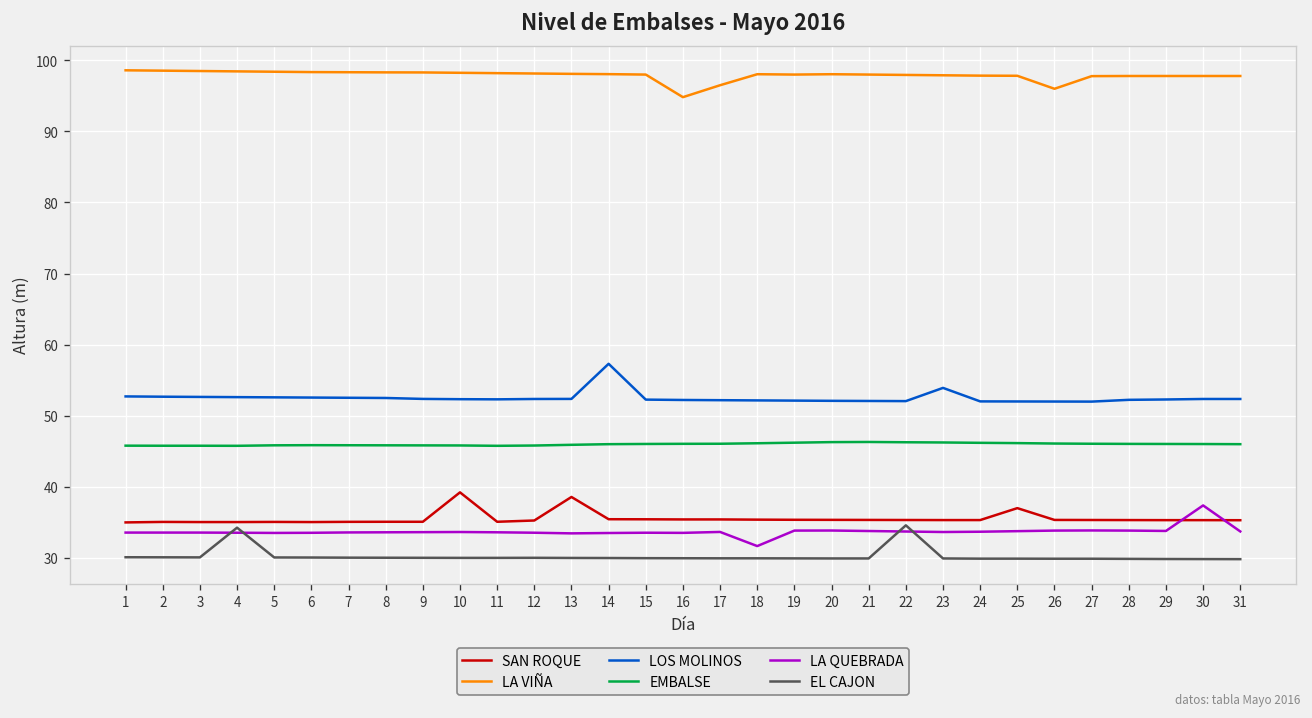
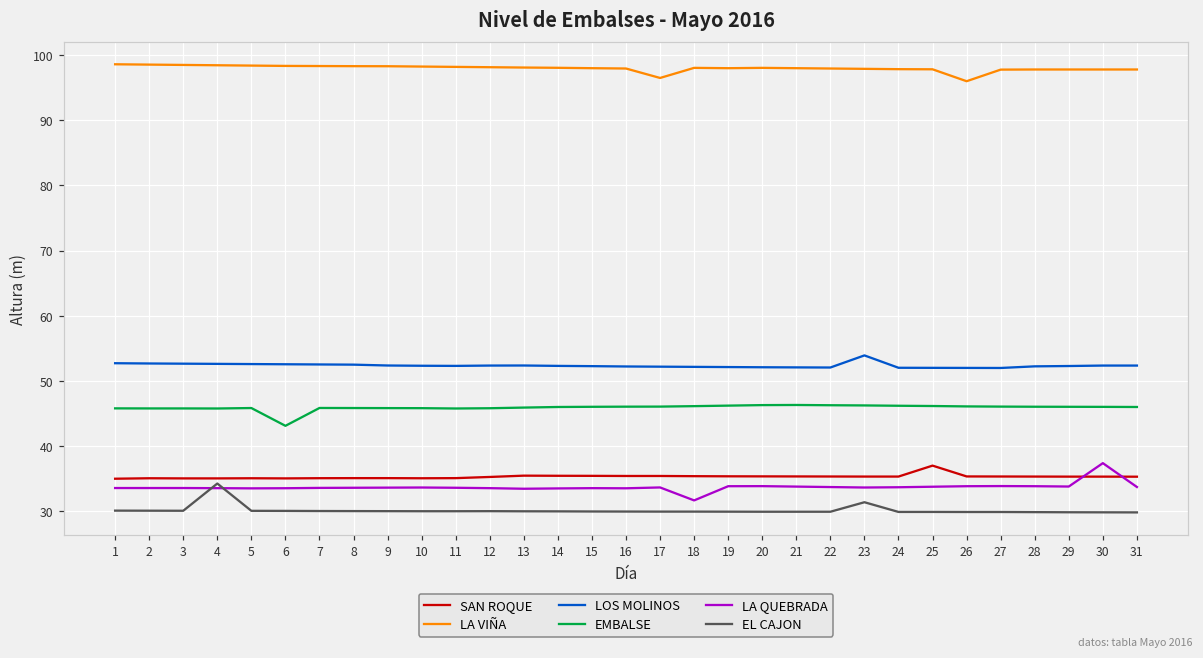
EMBALSE, 6: 46 -> 43
SAN ROQUE, 10: 39 -> 35
SAN ROQUE, 13: 39 -> 35
LOS MOLINOS, 14: 57 -> 52
LA VIÑA, 16: 95 -> 98
EL CAJON, 22: 35 -> 30
EL CAJON, 23: 30 -> 31
